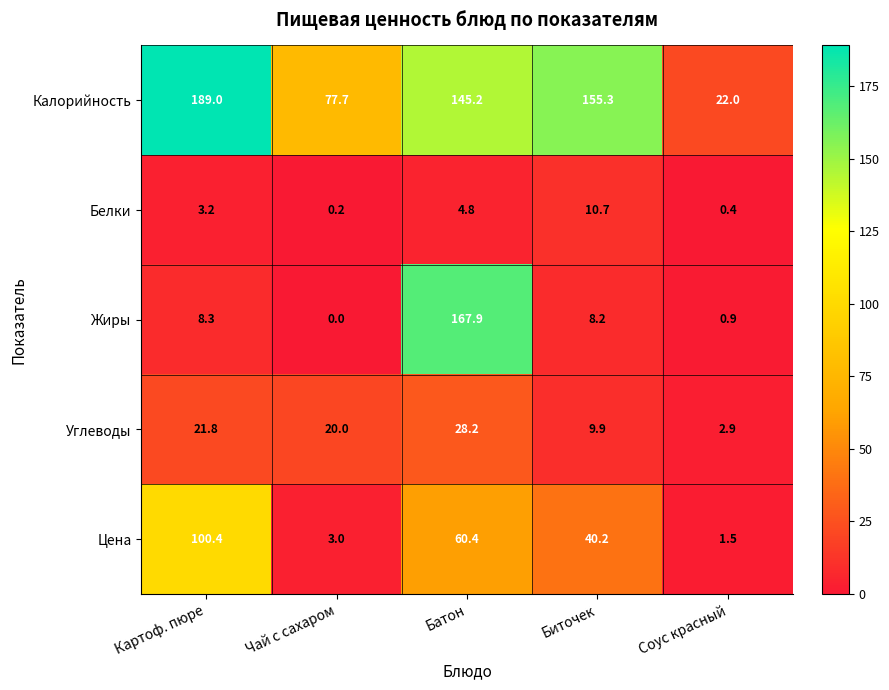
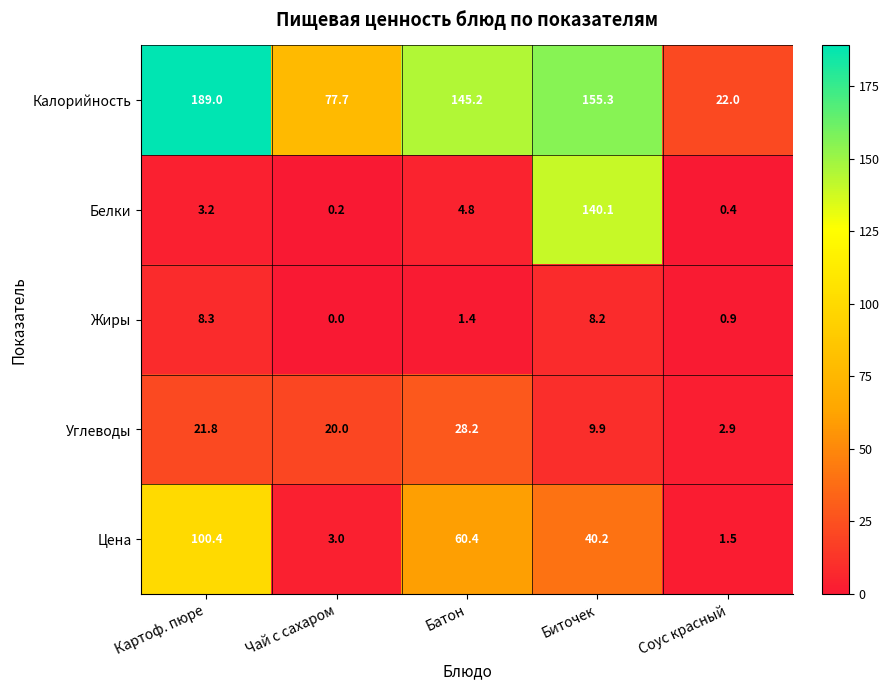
Белки, Биточек: 10.7 -> 140.1
Жиры, Батон: 167.9 -> 1.4
